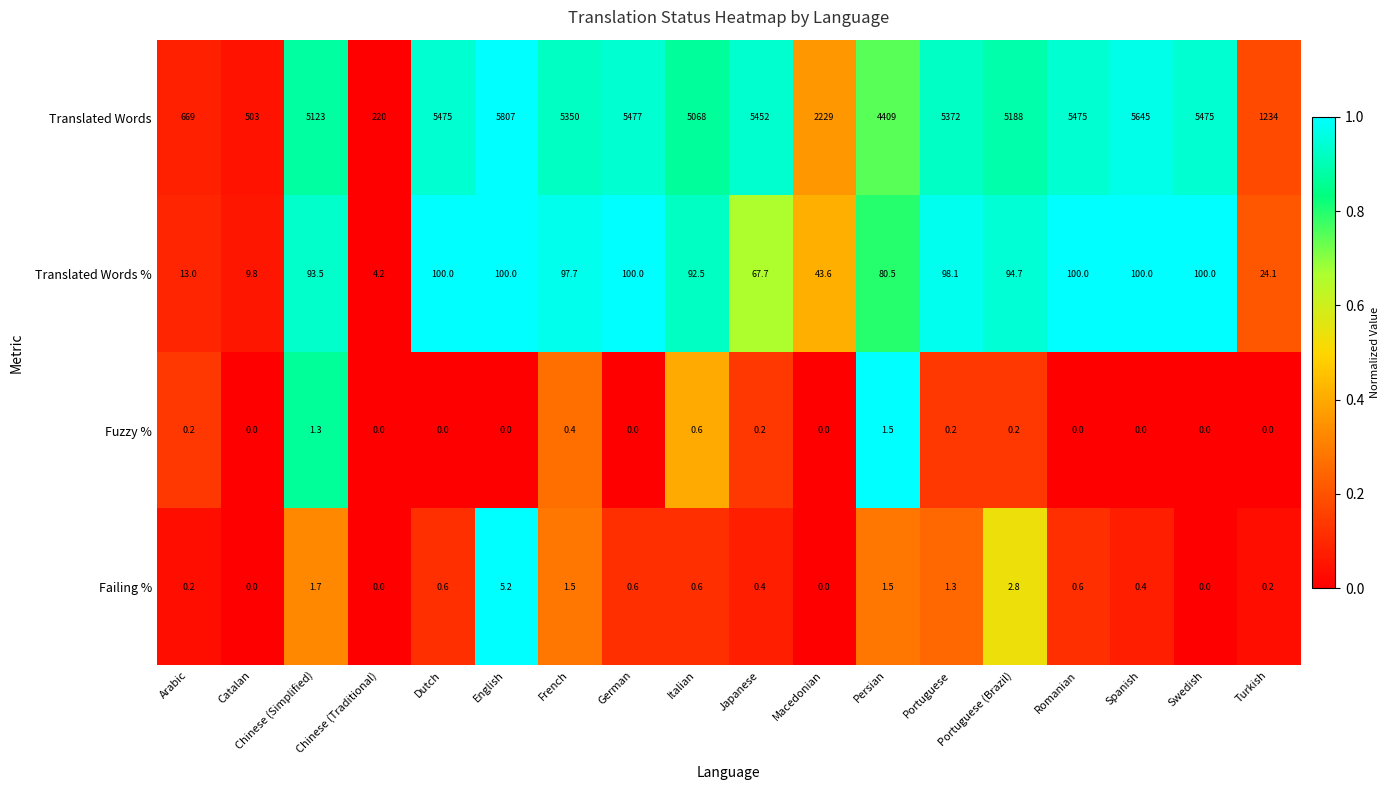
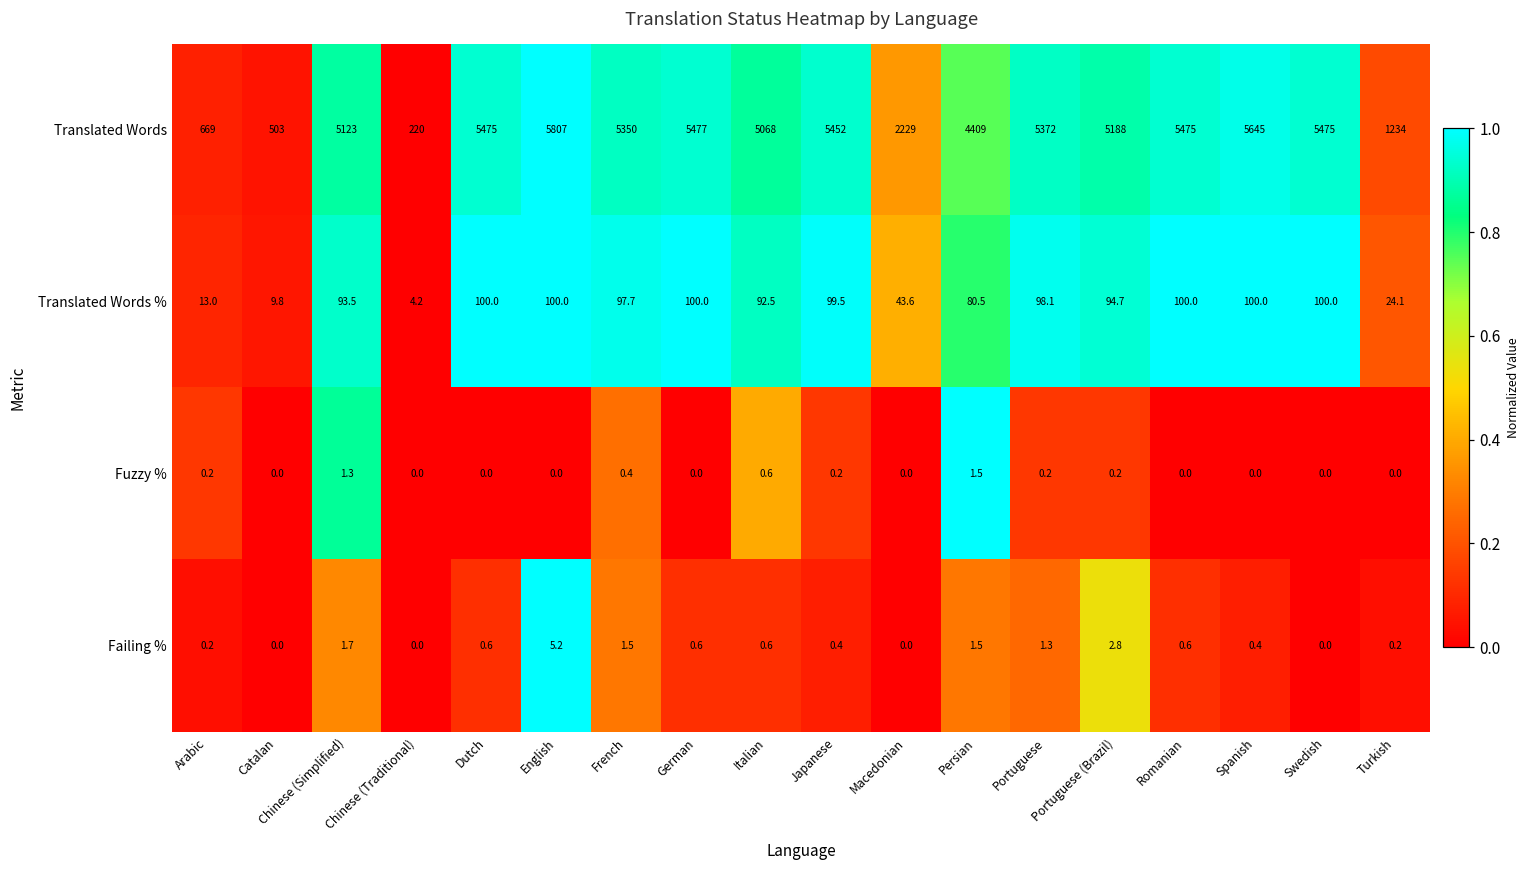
Translated Words %, Japanese: 67.7 -> 99.5
